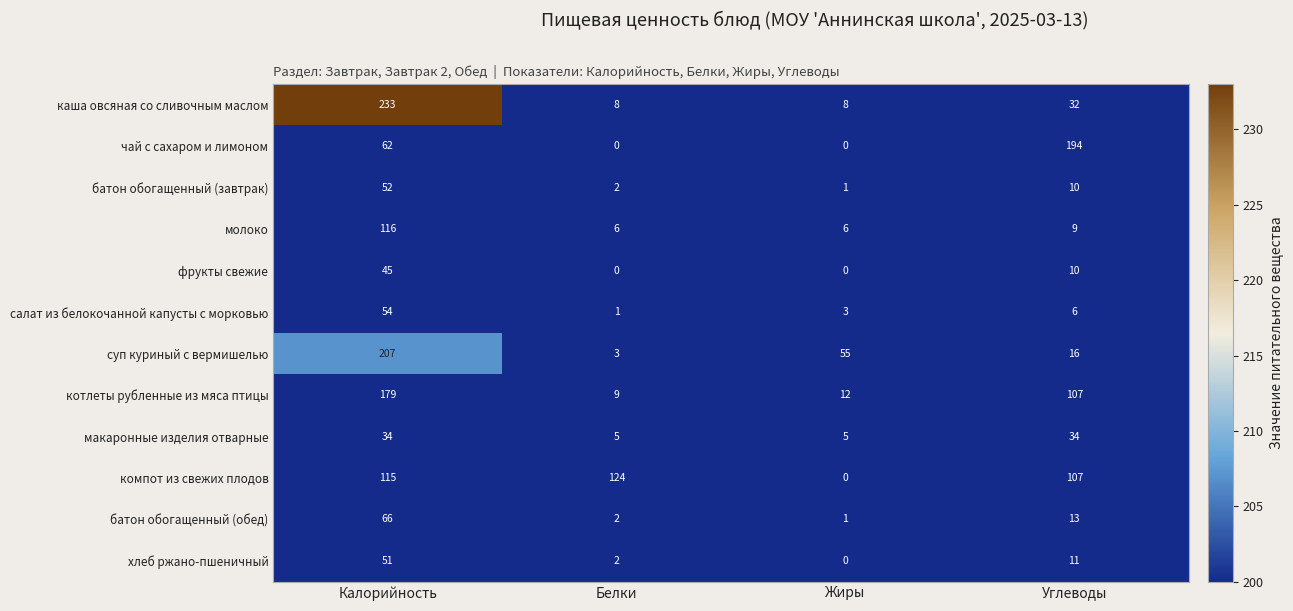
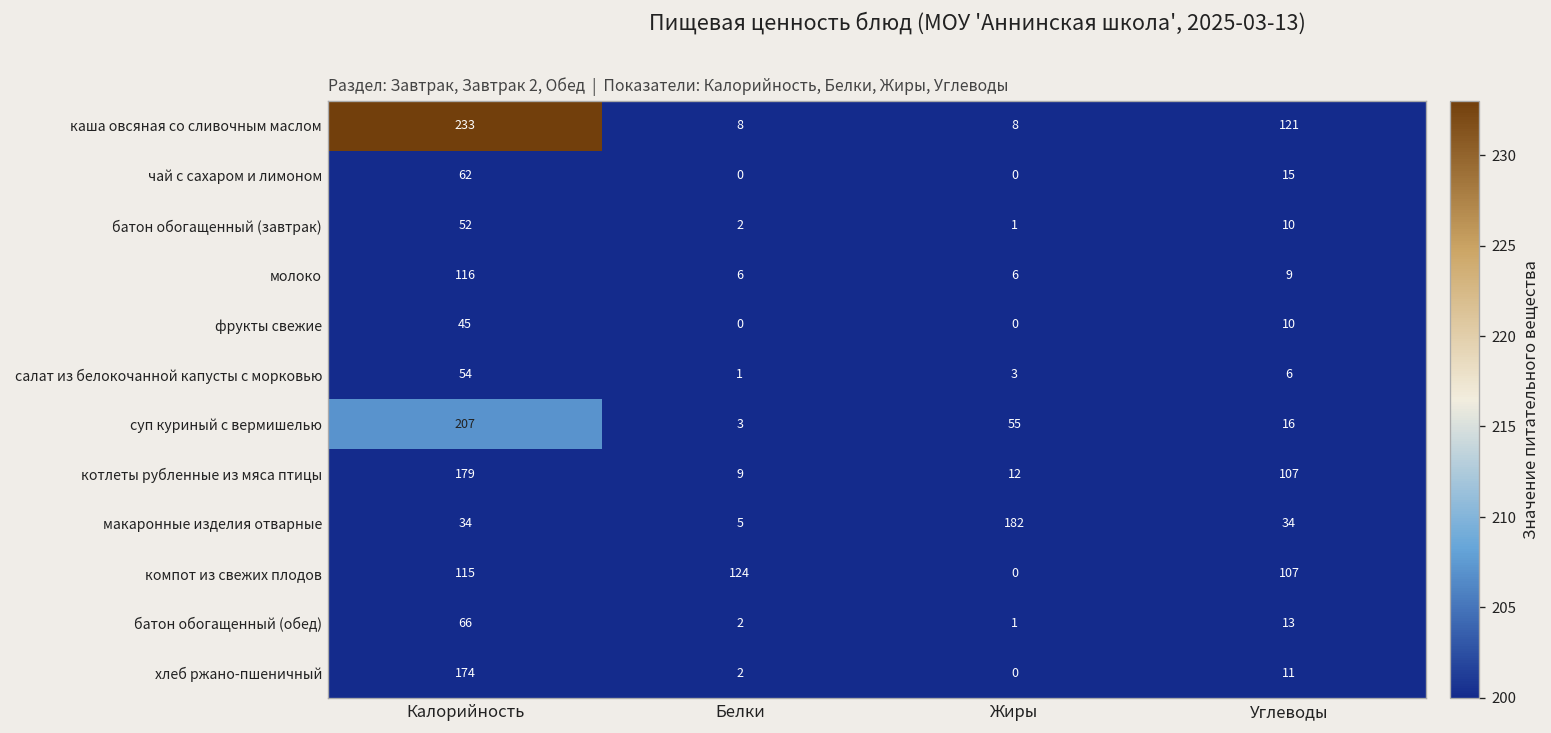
каша овсяная со сливочным маслом, Углеводы: 32 -> 121
чай с сахаром и лимоном, Углеводы: 194 -> 15
макаронные изделия отварные, Жиры: 5 -> 182
хлеб ржано-пшеничный, Калорийность: 51 -> 174
